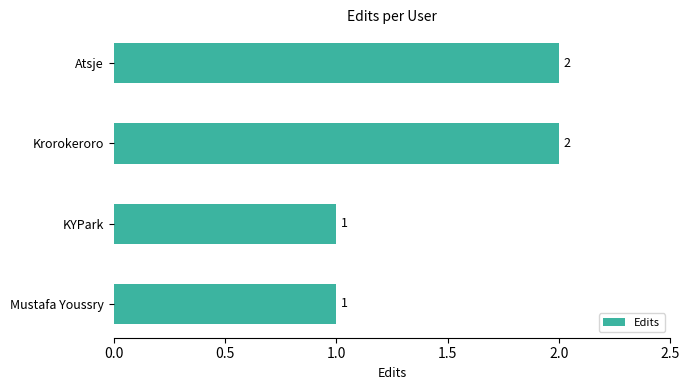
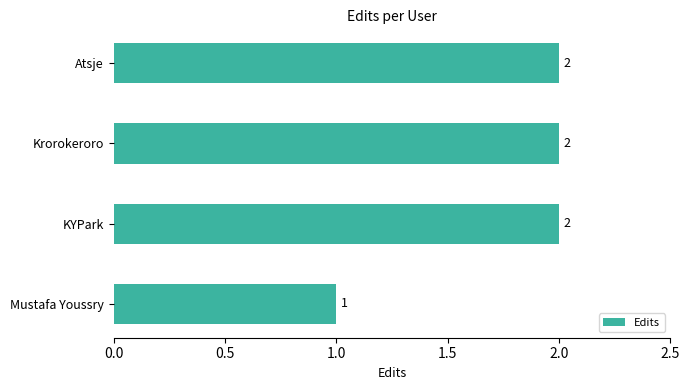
KYPark: 1 -> 2
